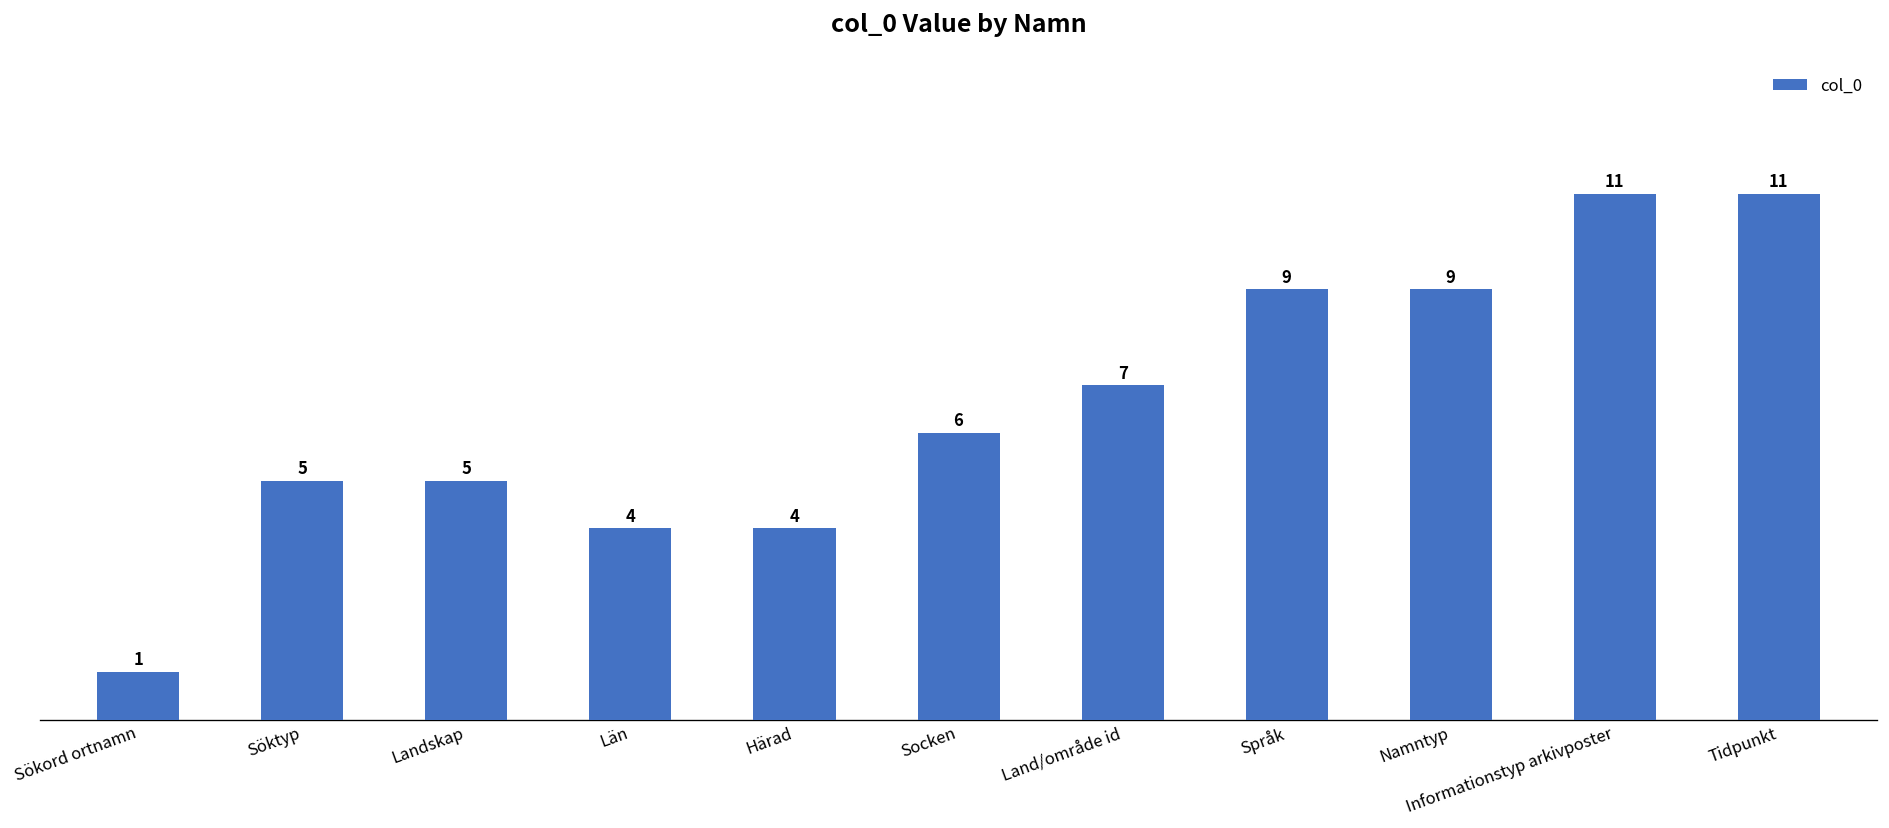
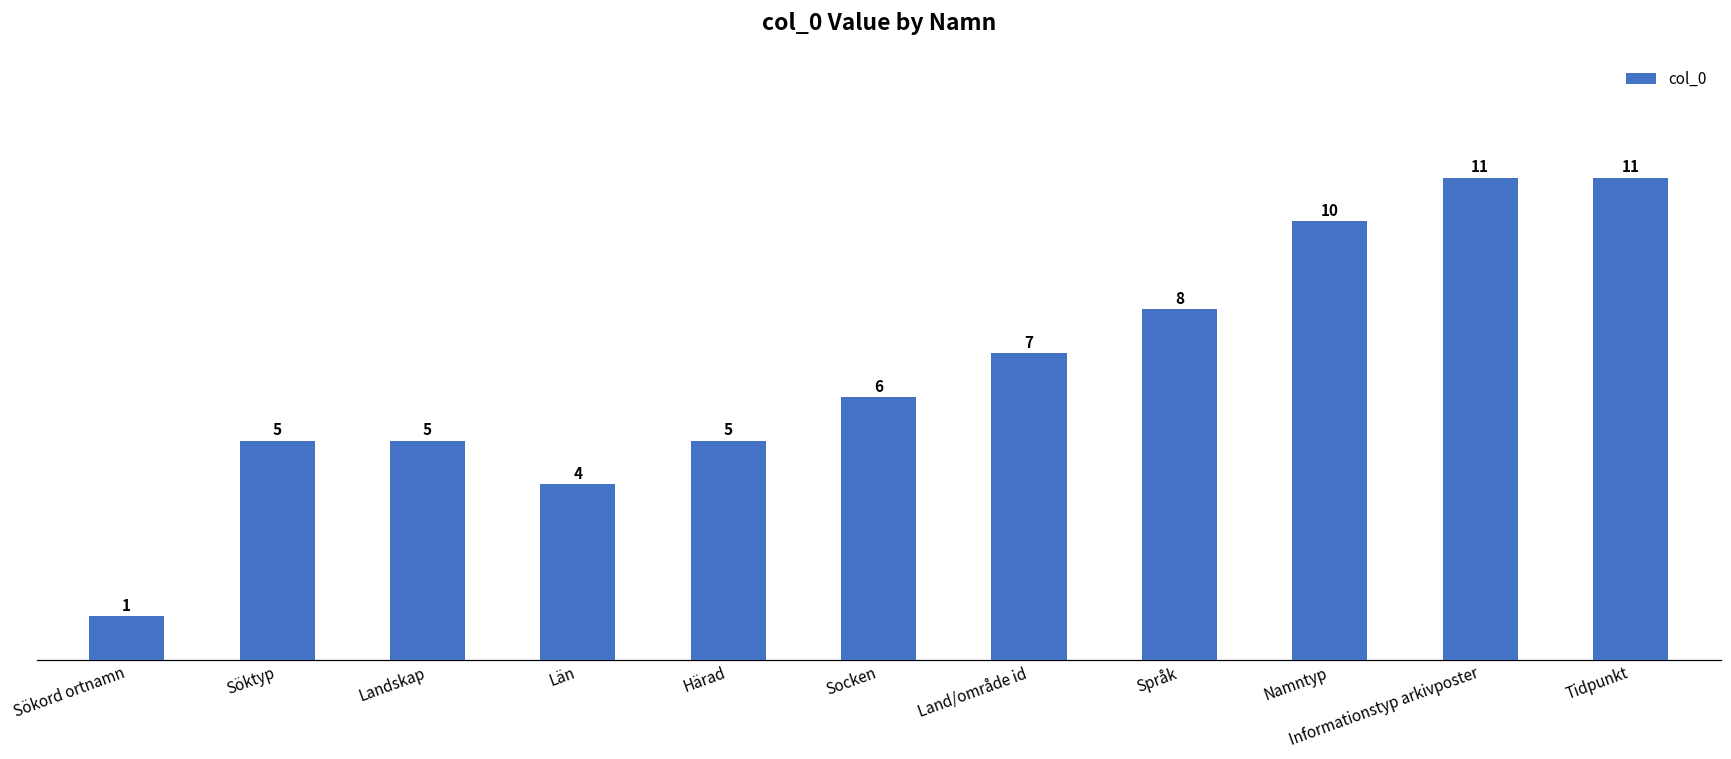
Härad: 4 -> 5
Språk: 9 -> 8
Namntyp: 9 -> 10
